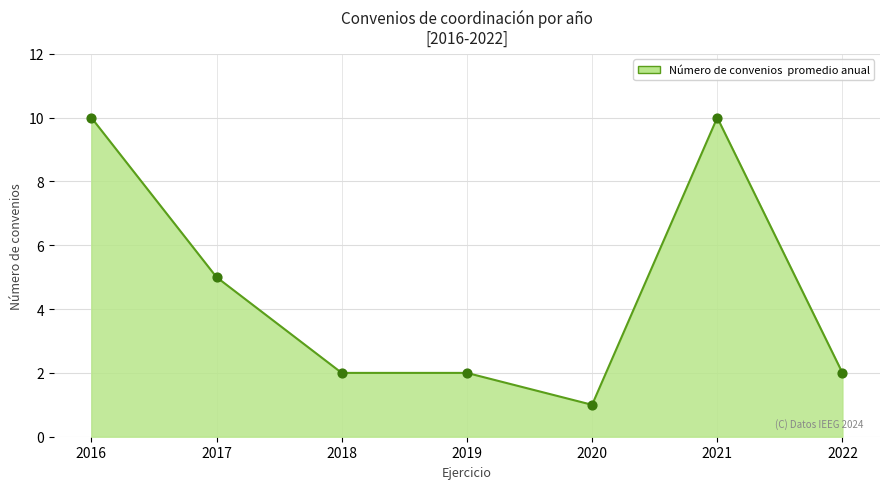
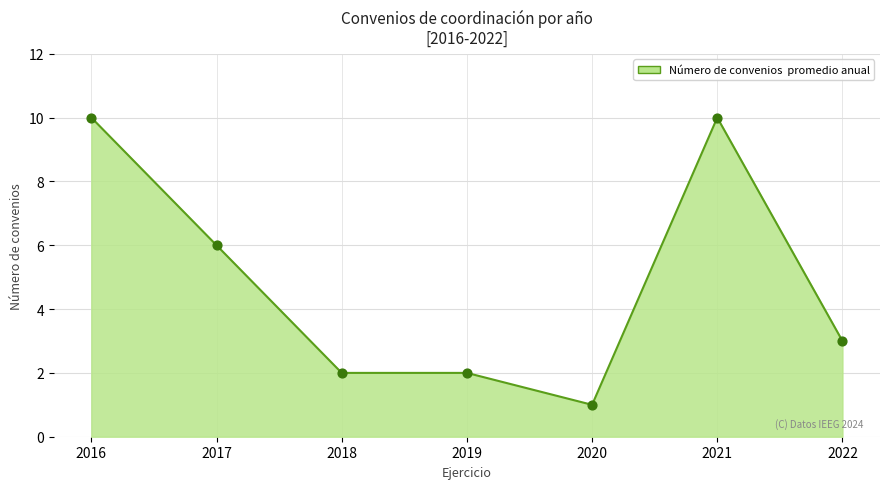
2017: 5 -> 6
2022: 2 -> 3
